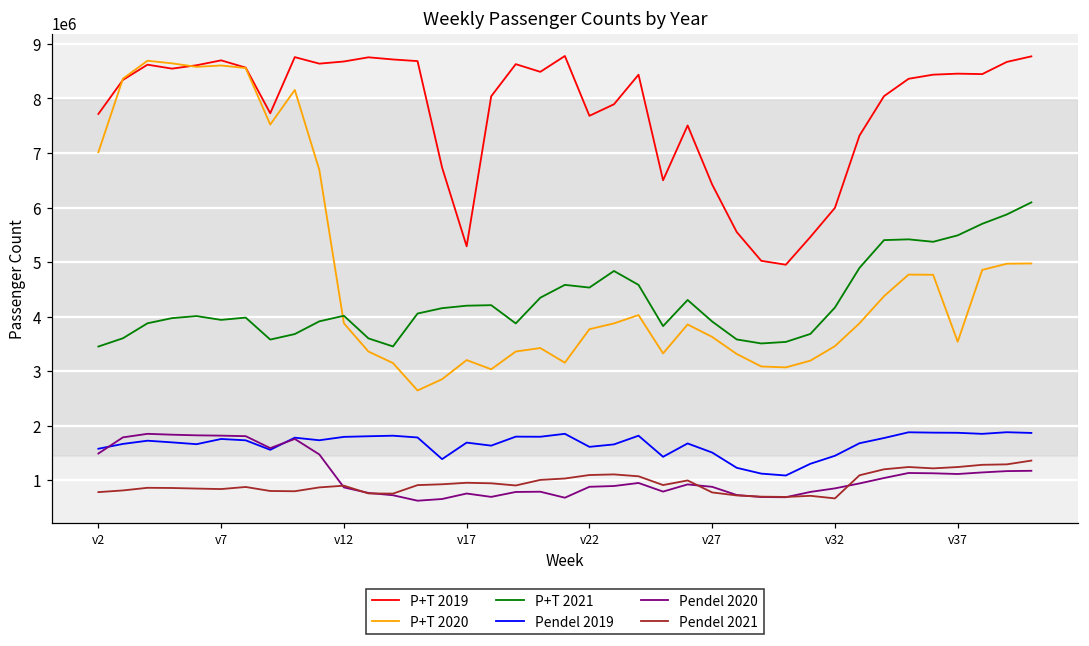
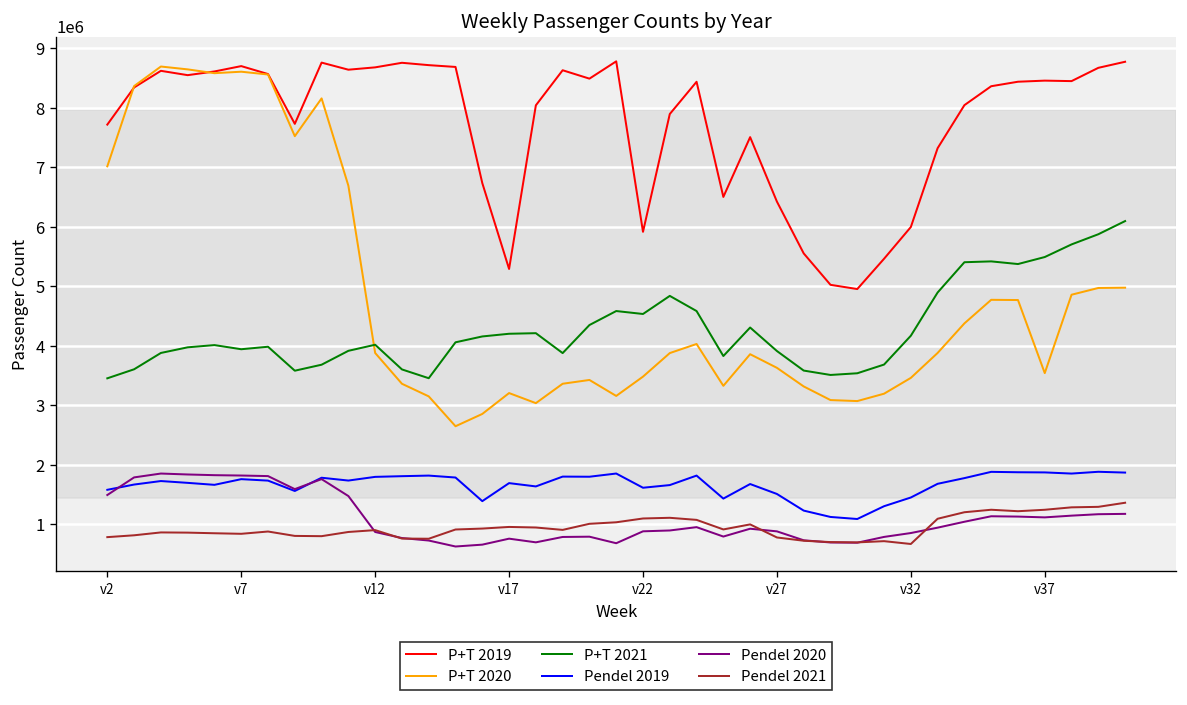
P+T 2019, v22: 7700000 -> 5900000
P+T 2020, v22: 3800000 -> 3500000
